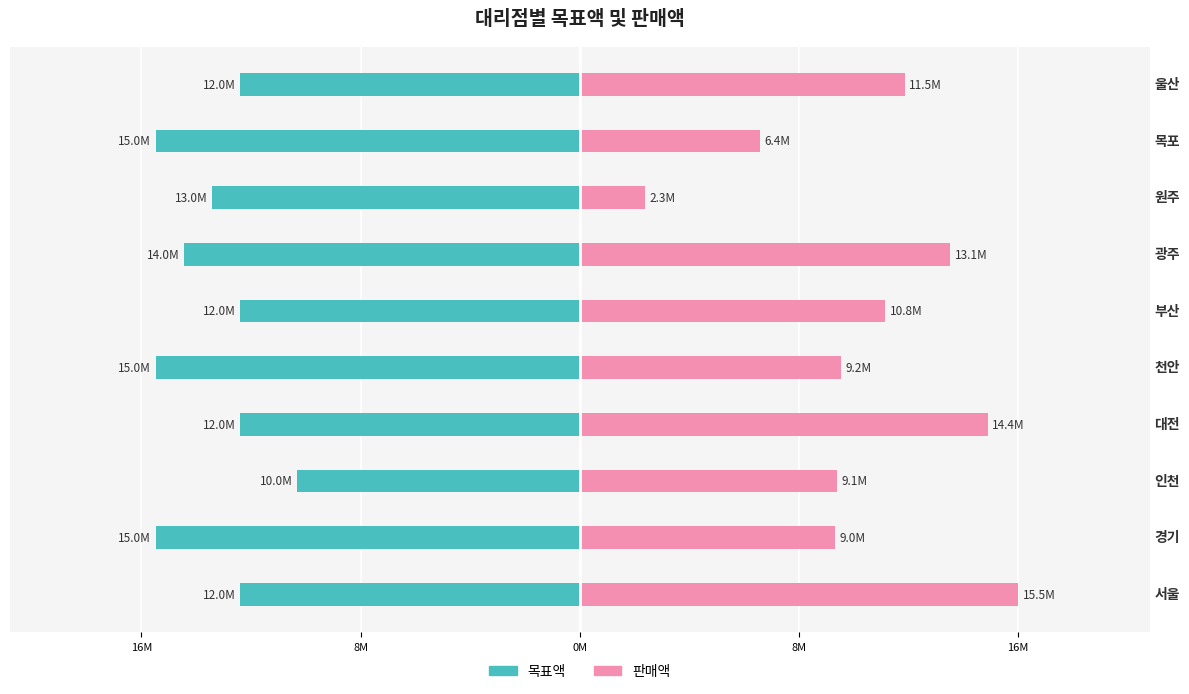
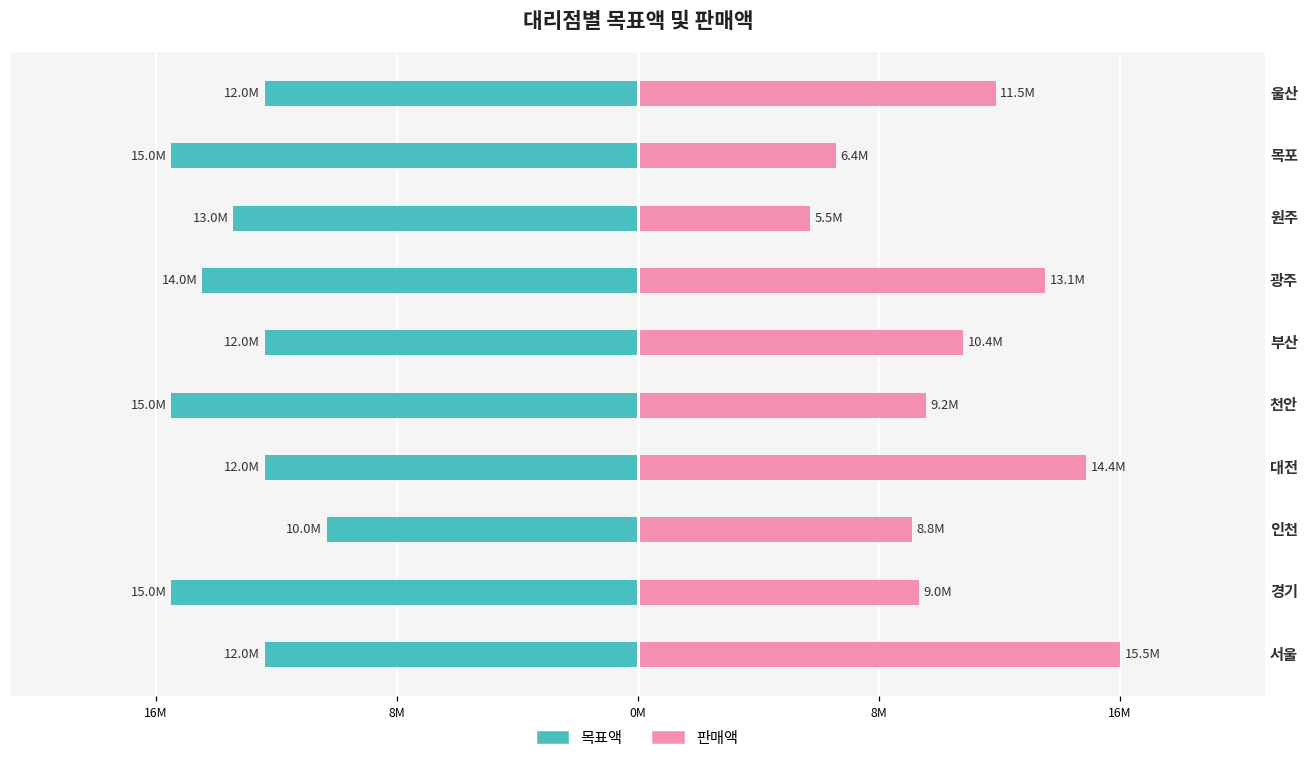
판매액, 원주: 2.3M -> 5.5M
판매액, 부산: 10.8M -> 10.4M
판매액, 인천: 9.1M -> 8.8M
